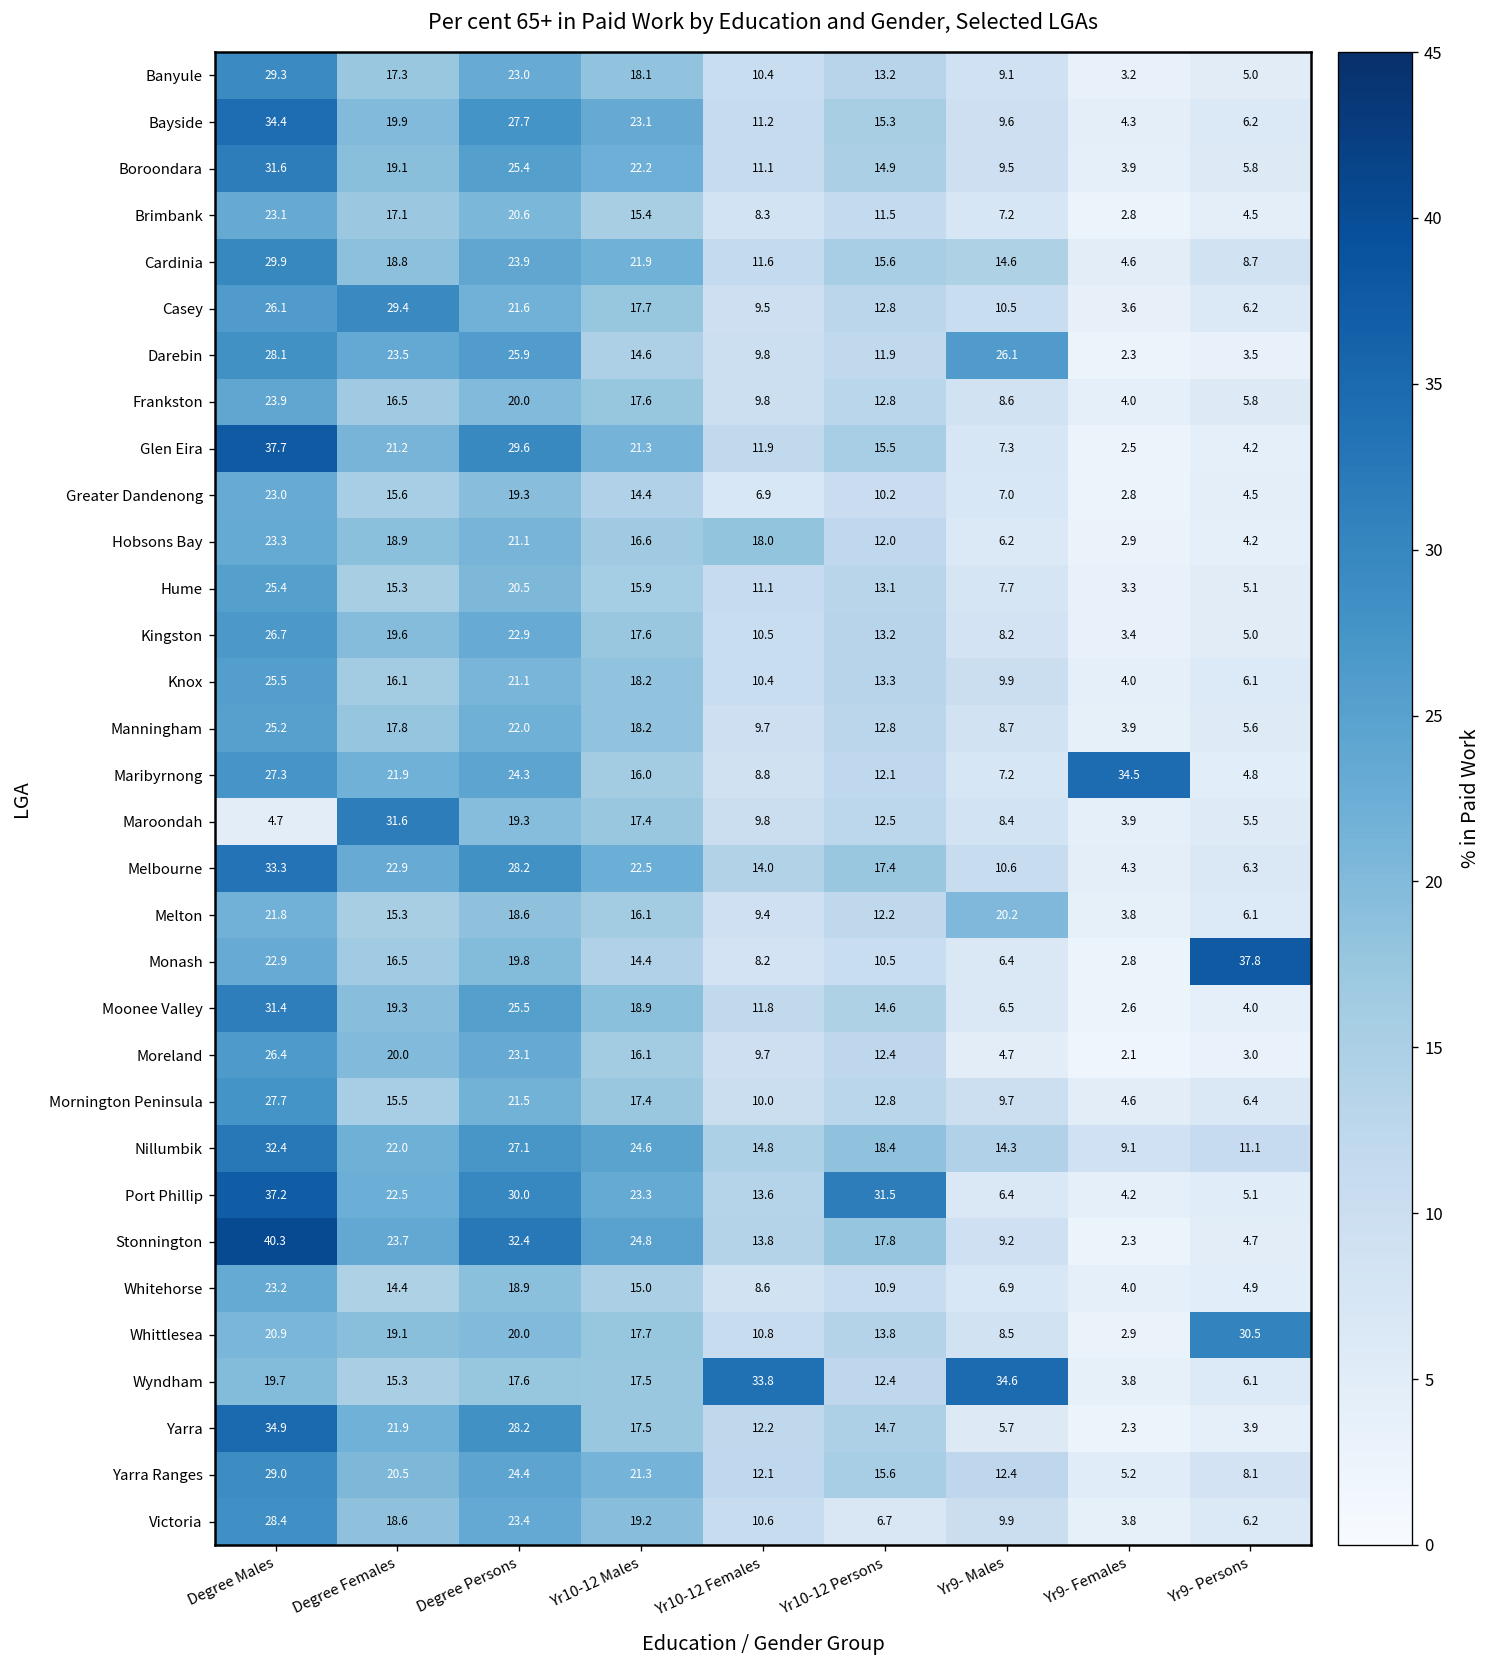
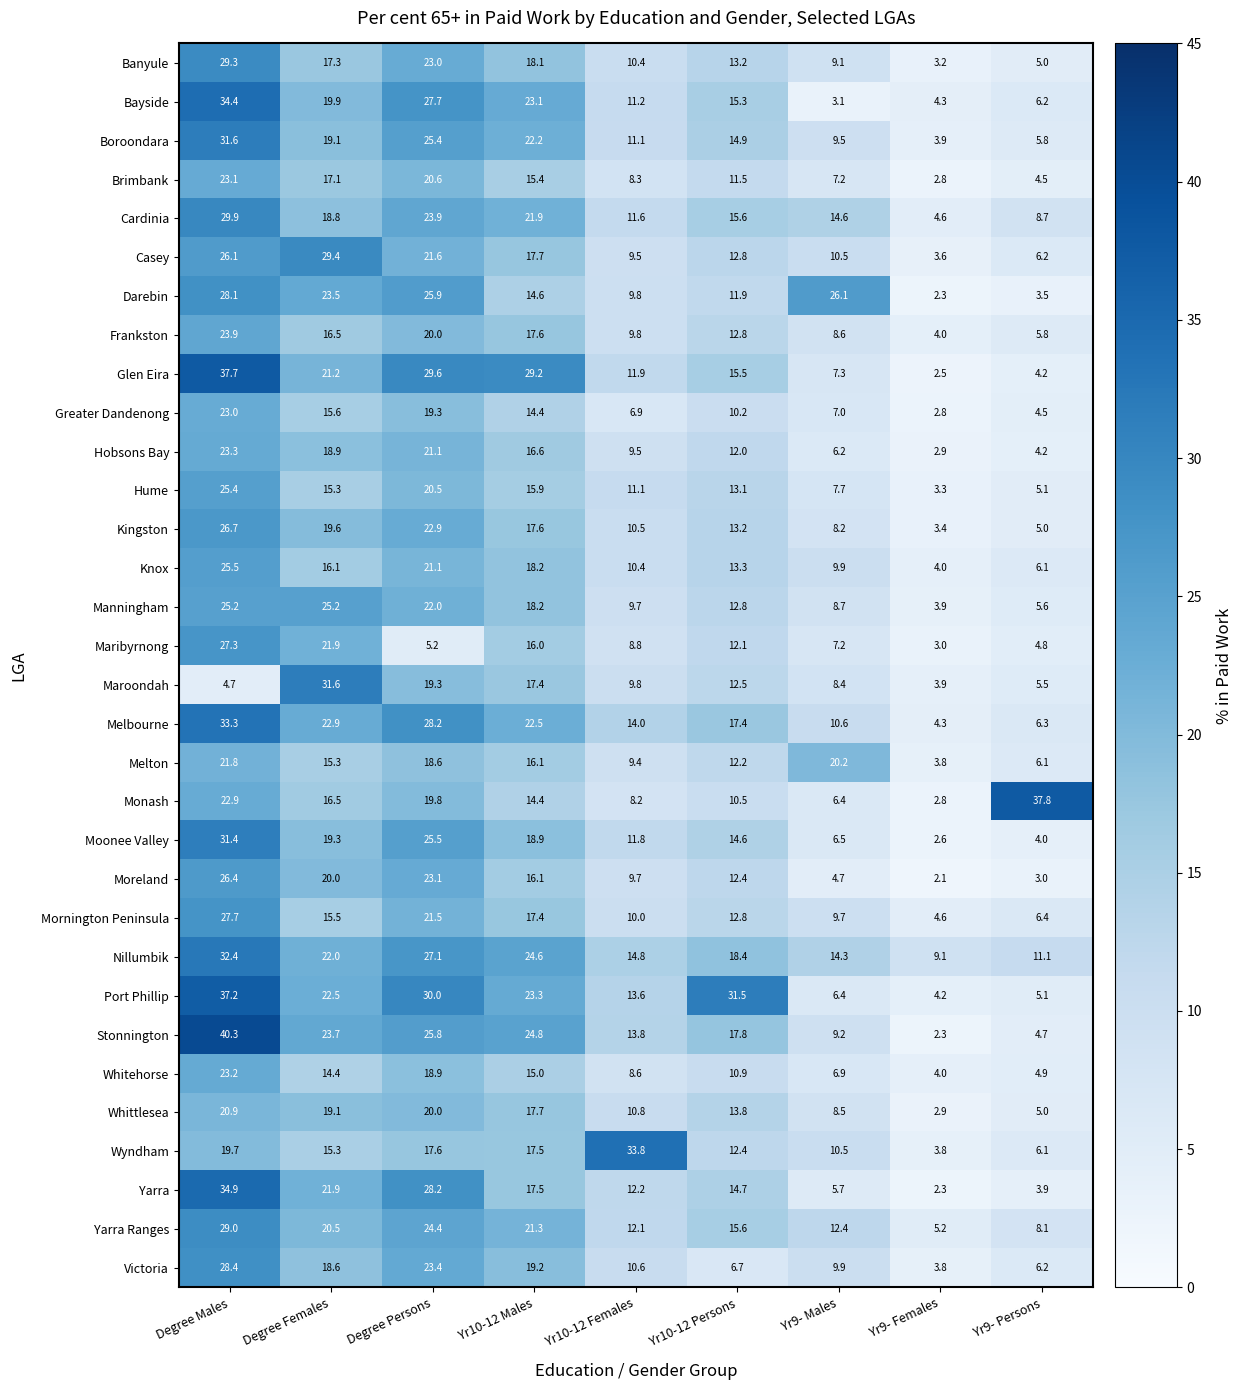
Bayside, Yr9- Males: 9.6 -> 3.1
Glen Eira, Yr10-12 Males: 21.3 -> 29.2
Hobsons Bay, Yr10-12 Females: 18.0 -> 9.5
Manningham, Degree Females: 17.8 -> 25.2
Maribyrnong, Degree Persons: 24.3 -> 5.2
Maribyrnong, Yr9- Females: 34.5 -> 3.0
Stonnington, Degree Persons: 32.4 -> 25.8
Whittlesea, Yr9- Persons: 30.5 -> 5.0
Wyndham, Yr9- Males: 34.6 -> 10.5
